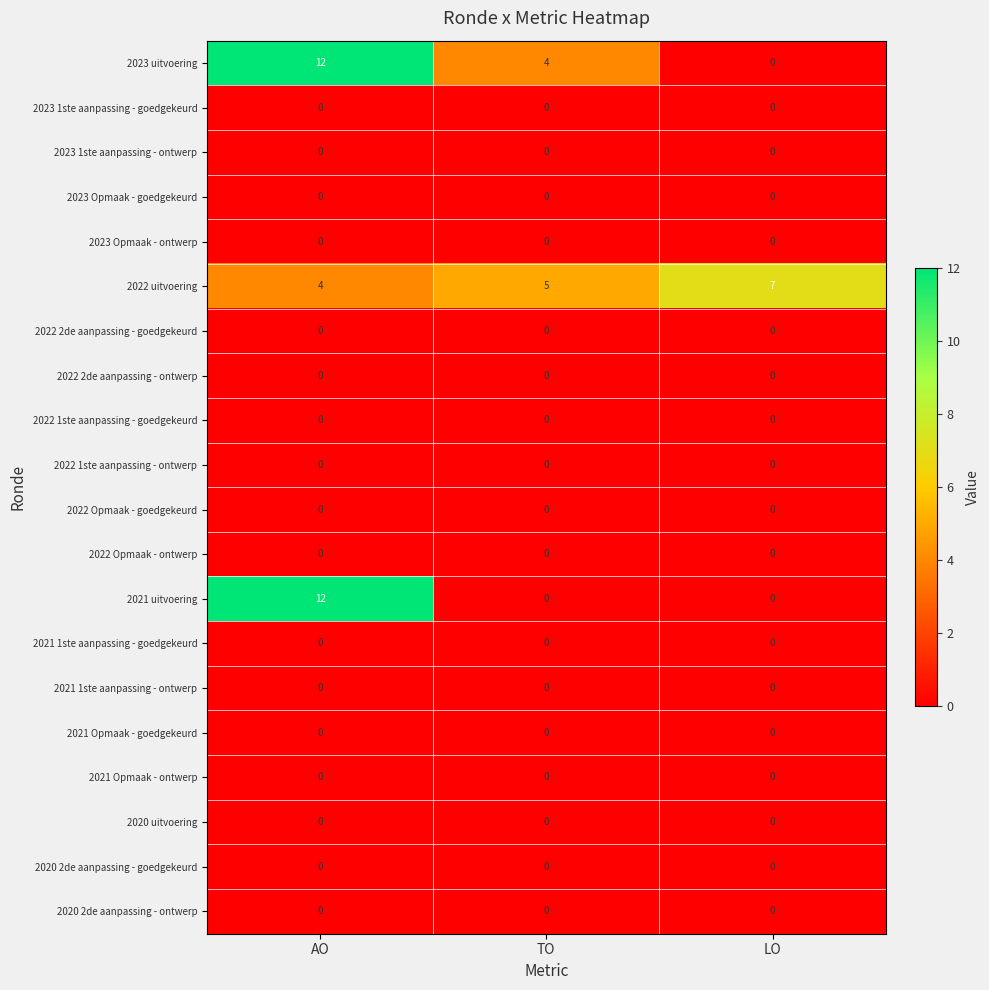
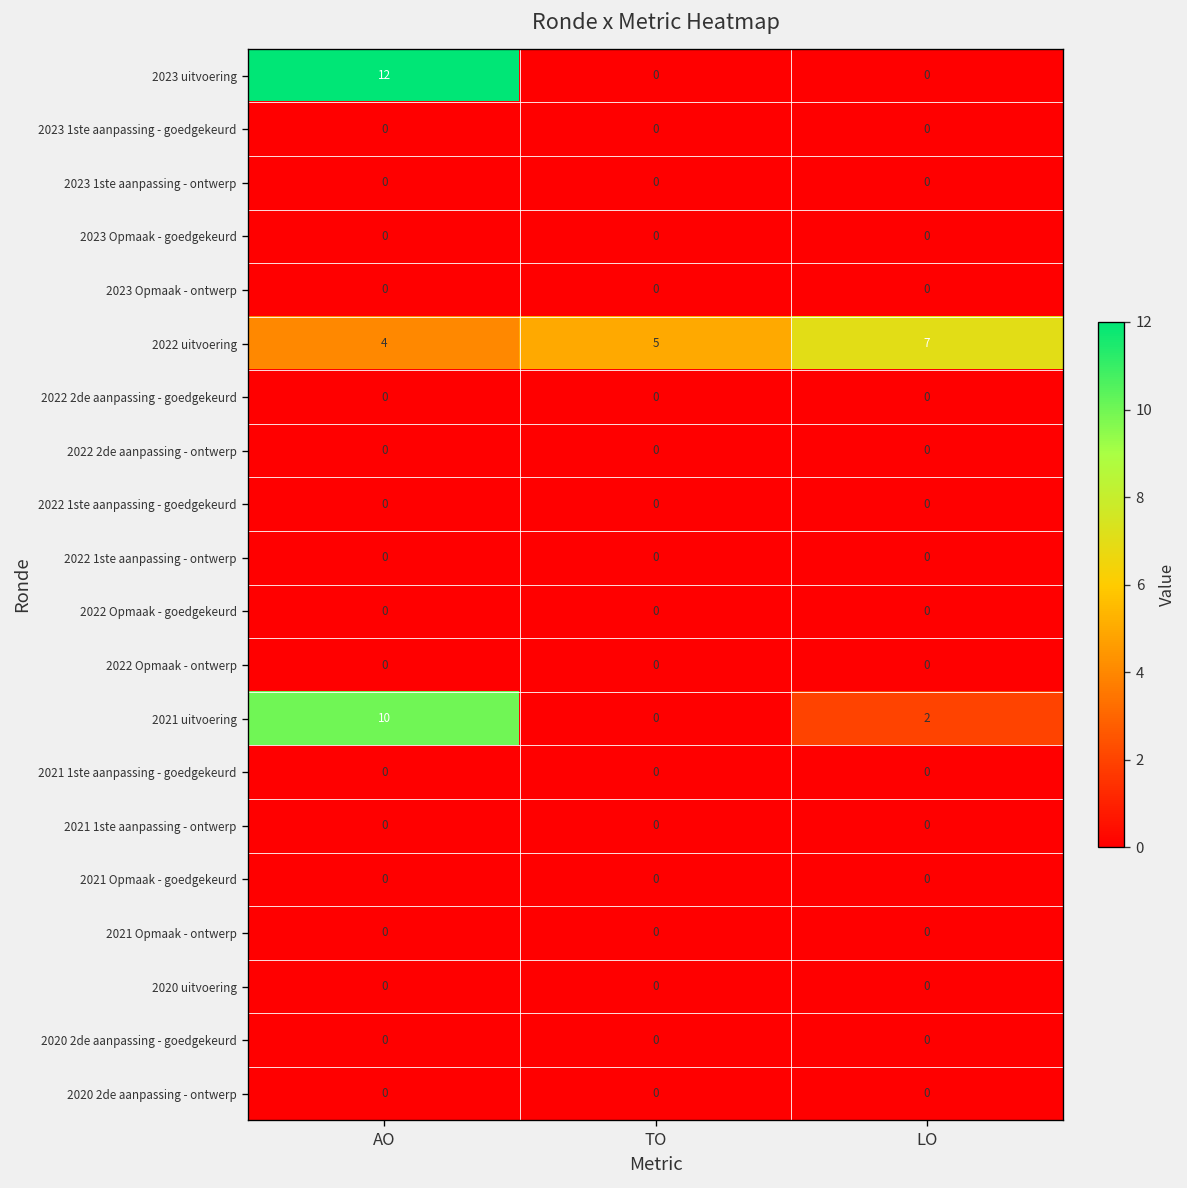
2023 uitvoering, TO: 4 -> 0
2021 uitvoering, AO: 12 -> 10
2021 uitvoering, LO: 0 -> 2
